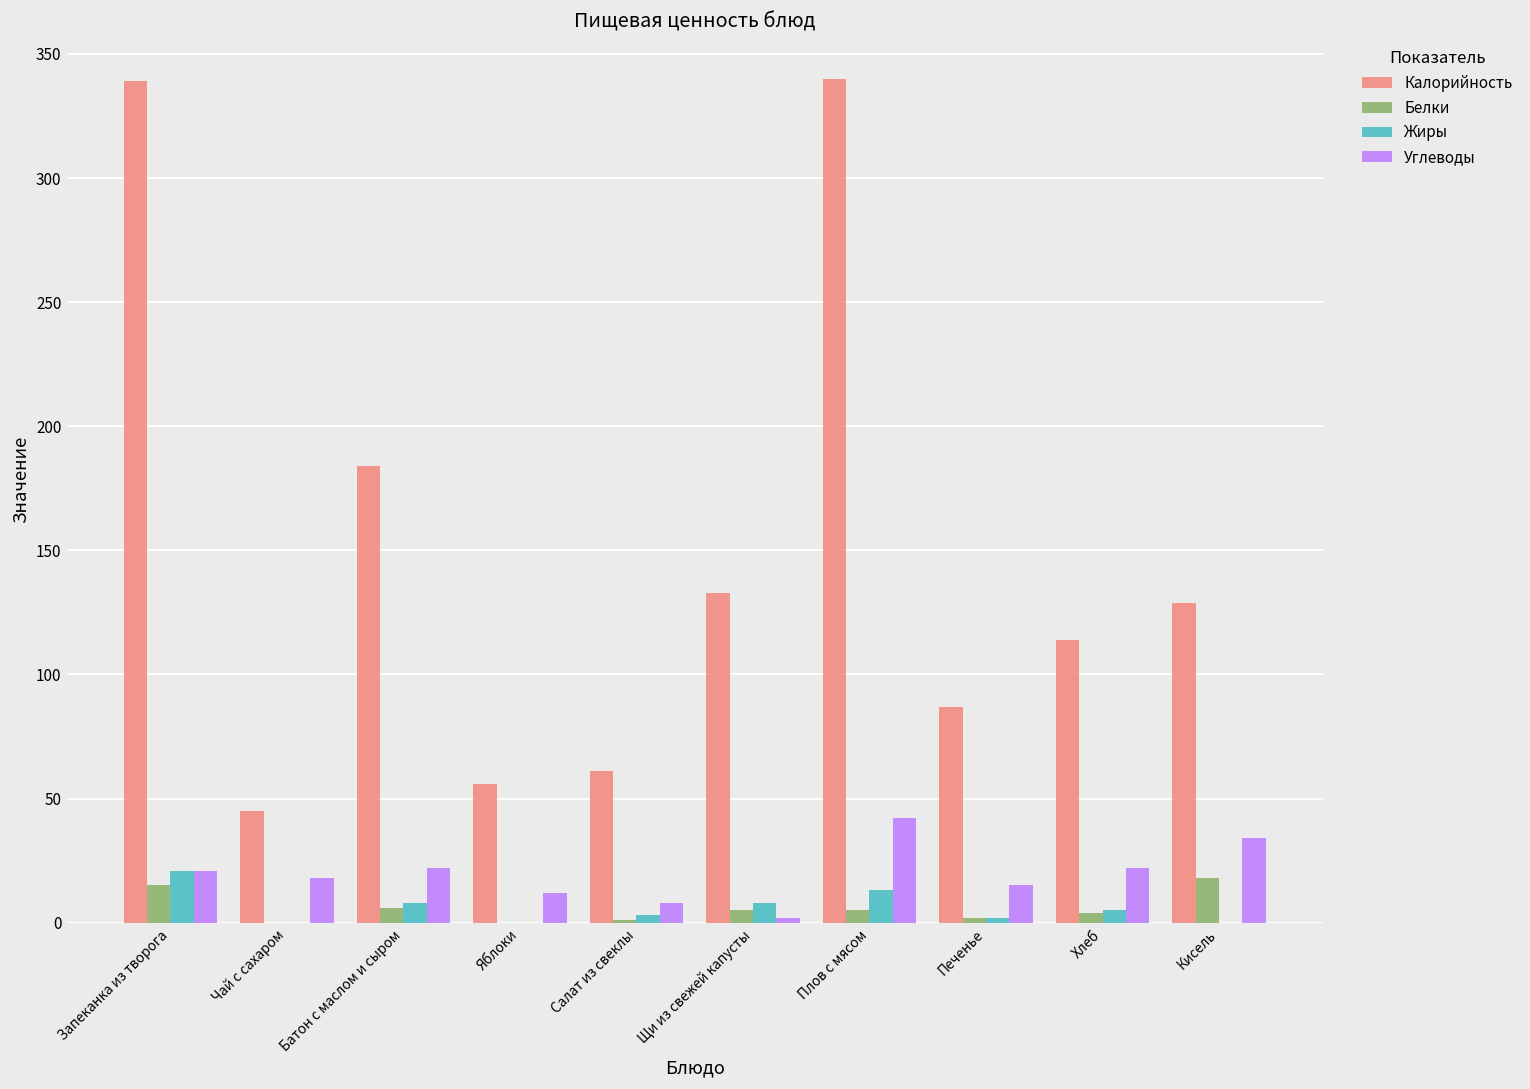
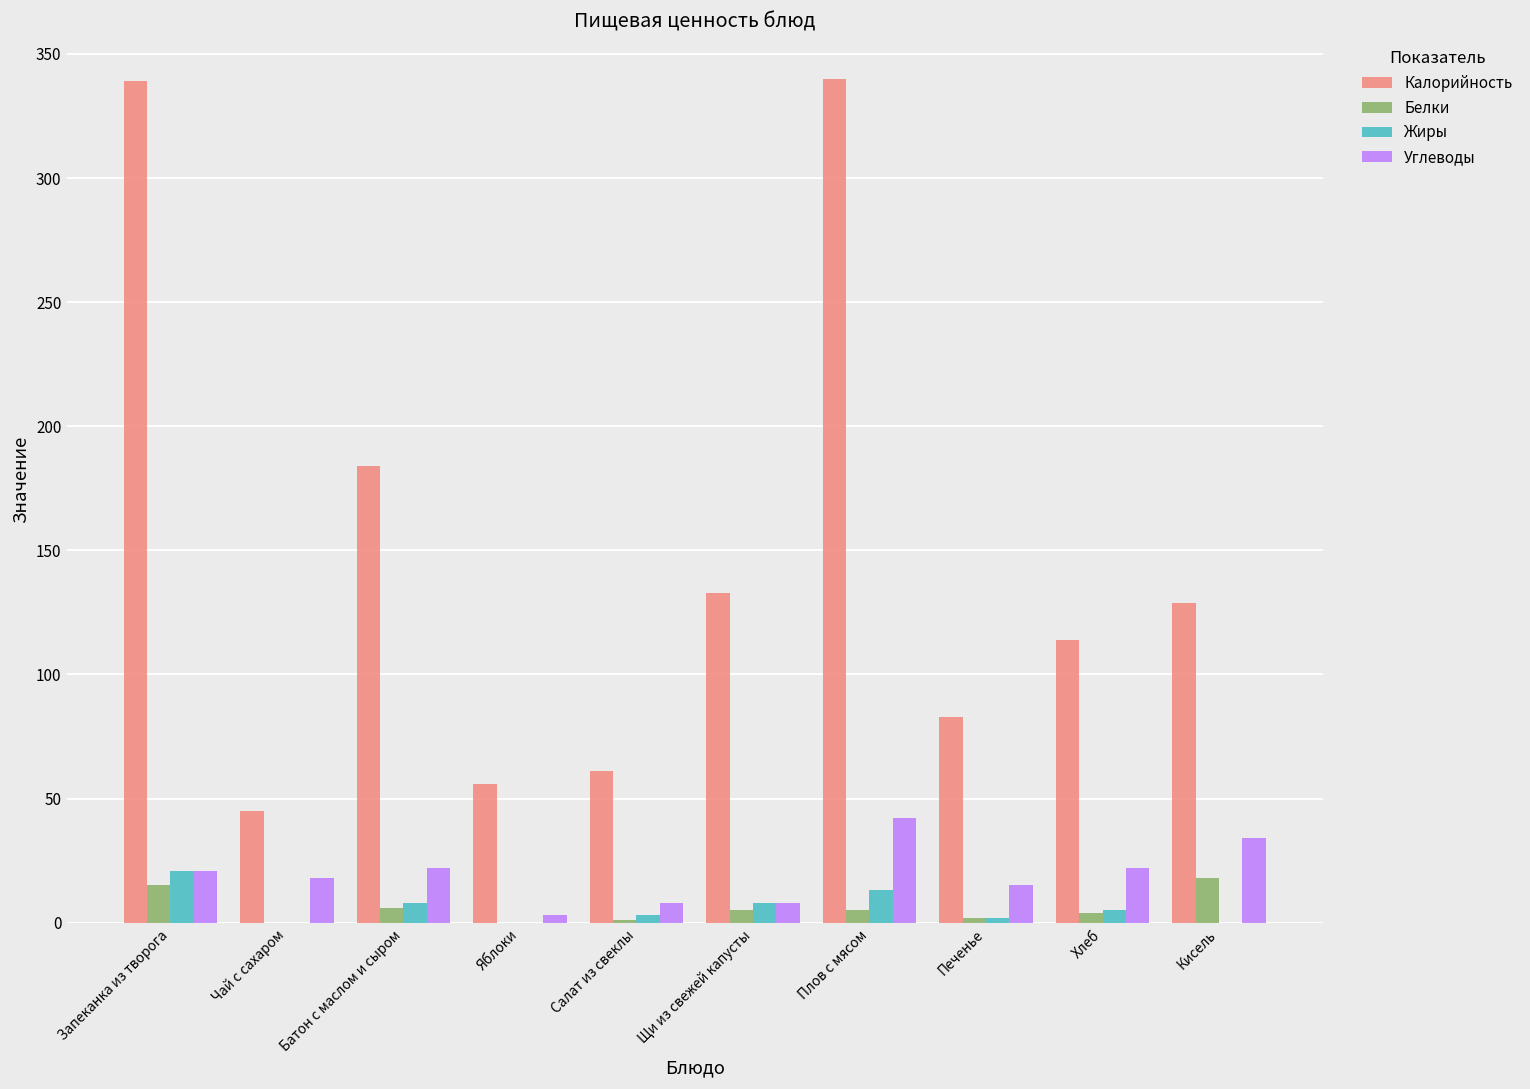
Углеводы, Яблоки: 12 -> 3
Углеводы, Щи из свежей капусты: 2 -> 8
Калорийность, Печенье: 87 -> 83
